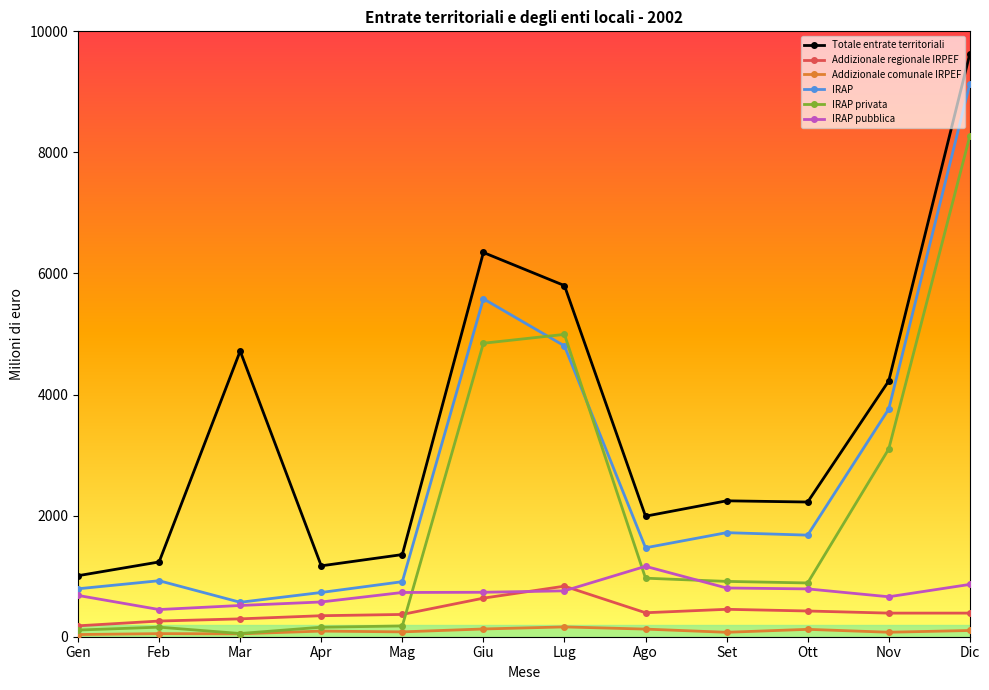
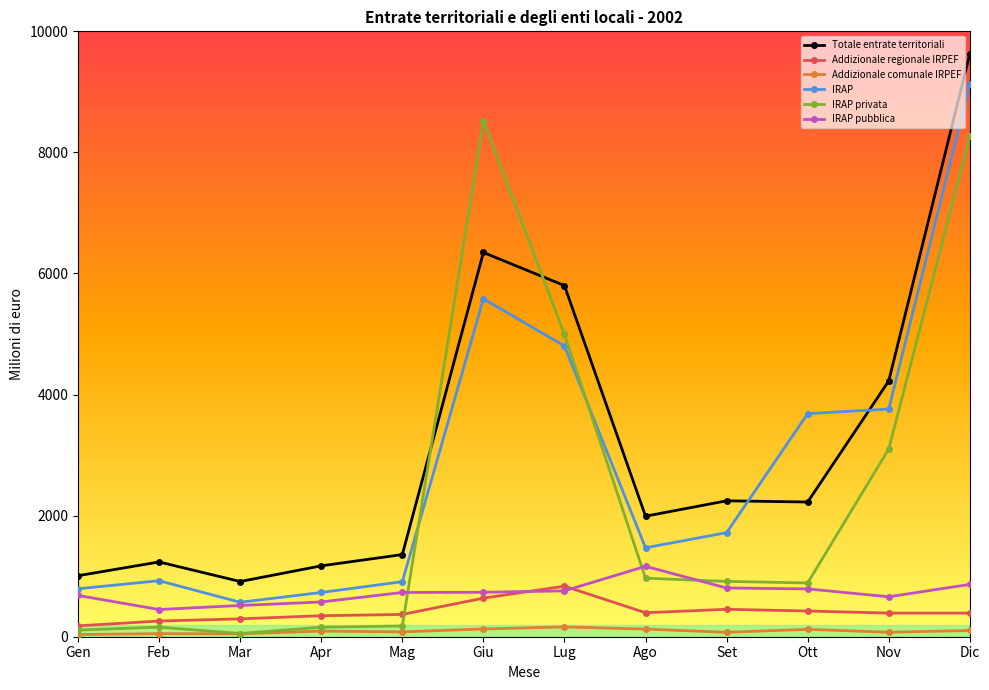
Totale entrate territoriali, Mar: 4700 -> 900
IRAP privata, Giu: 4800 -> 8500
IRAP, Ott: 1700 -> 3700
